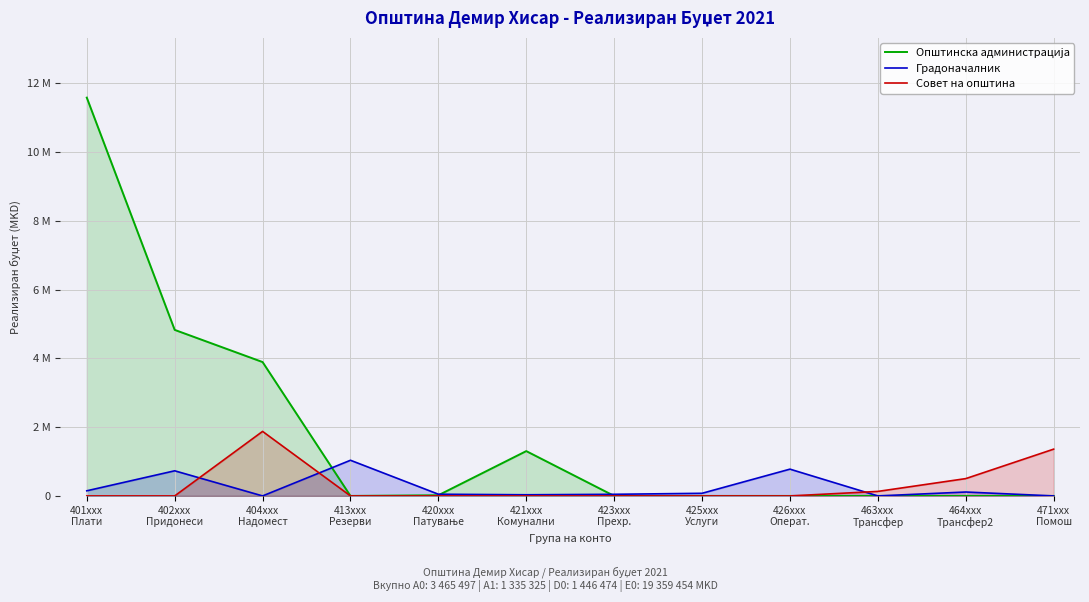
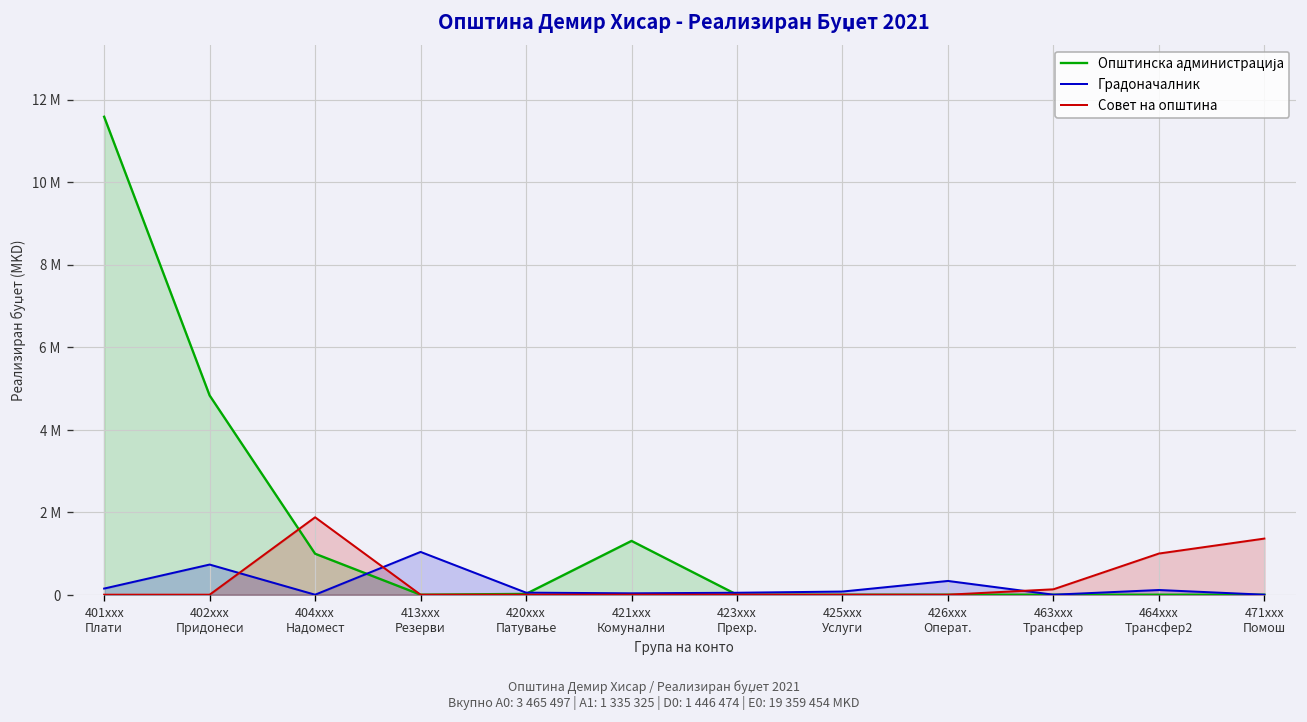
Општинска администрација, 404xxx Надомест: 3900000 -> 1000000
Градоначалник, 426xxx Операт.: 800000 -> 300000
Совет на општина, 464xxx Трансфер2: 500000 -> 1000000
